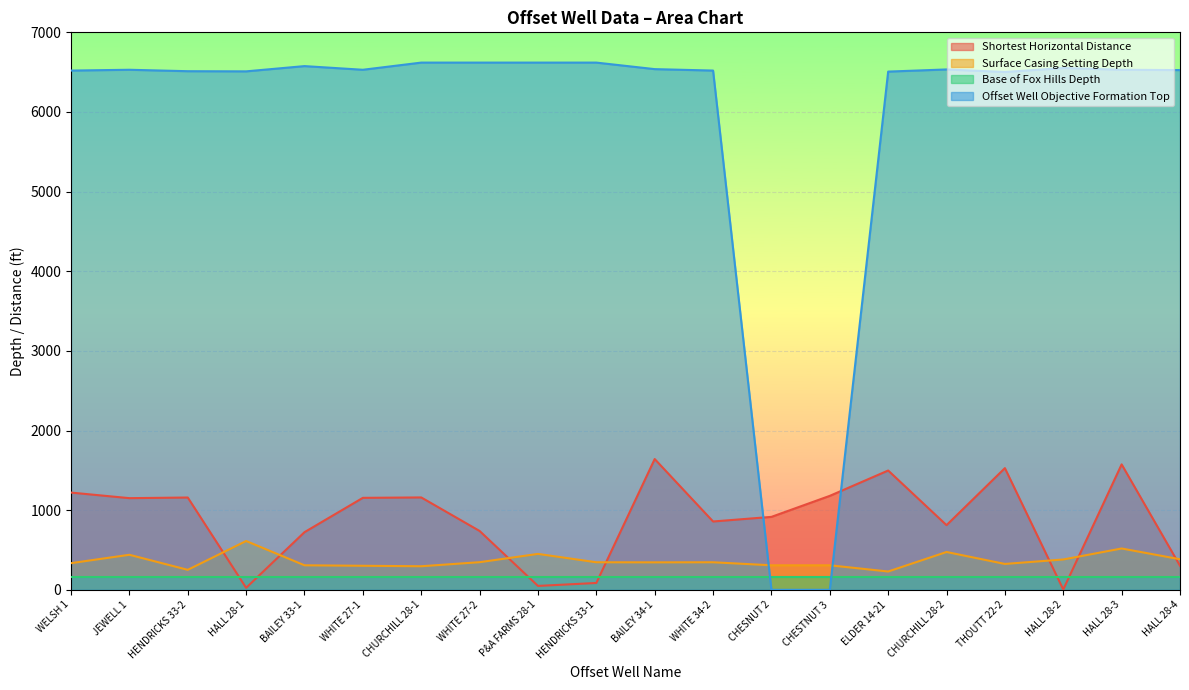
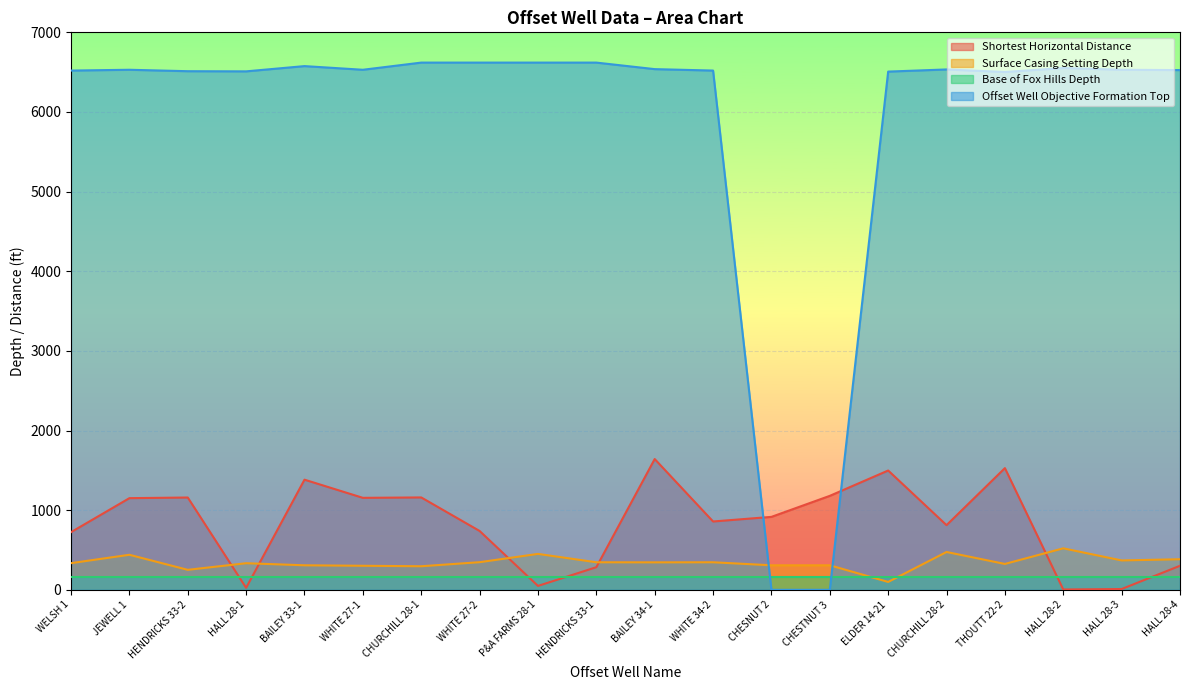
Shortest Horizontal Distance, WELSH 1: 1200 -> 700
Surface Casing Setting Depth, HALL 28-1: 600 -> 300
Shortest Horizontal Distance, BAILEY 33-1: 700 -> 1400
Shortest Horizontal Distance, HENDRICKS 33-1: 100 -> 300
Surface Casing Setting Depth, ELDER 14-21: 200 -> 100
Surface Casing Setting Depth, HALL 28-2: 400 -> 500
Shortest Horizontal Distance, HALL 28-3: 1600 -> 0
Surface Casing Setting Depth, HALL 28-3: 500 -> 400
